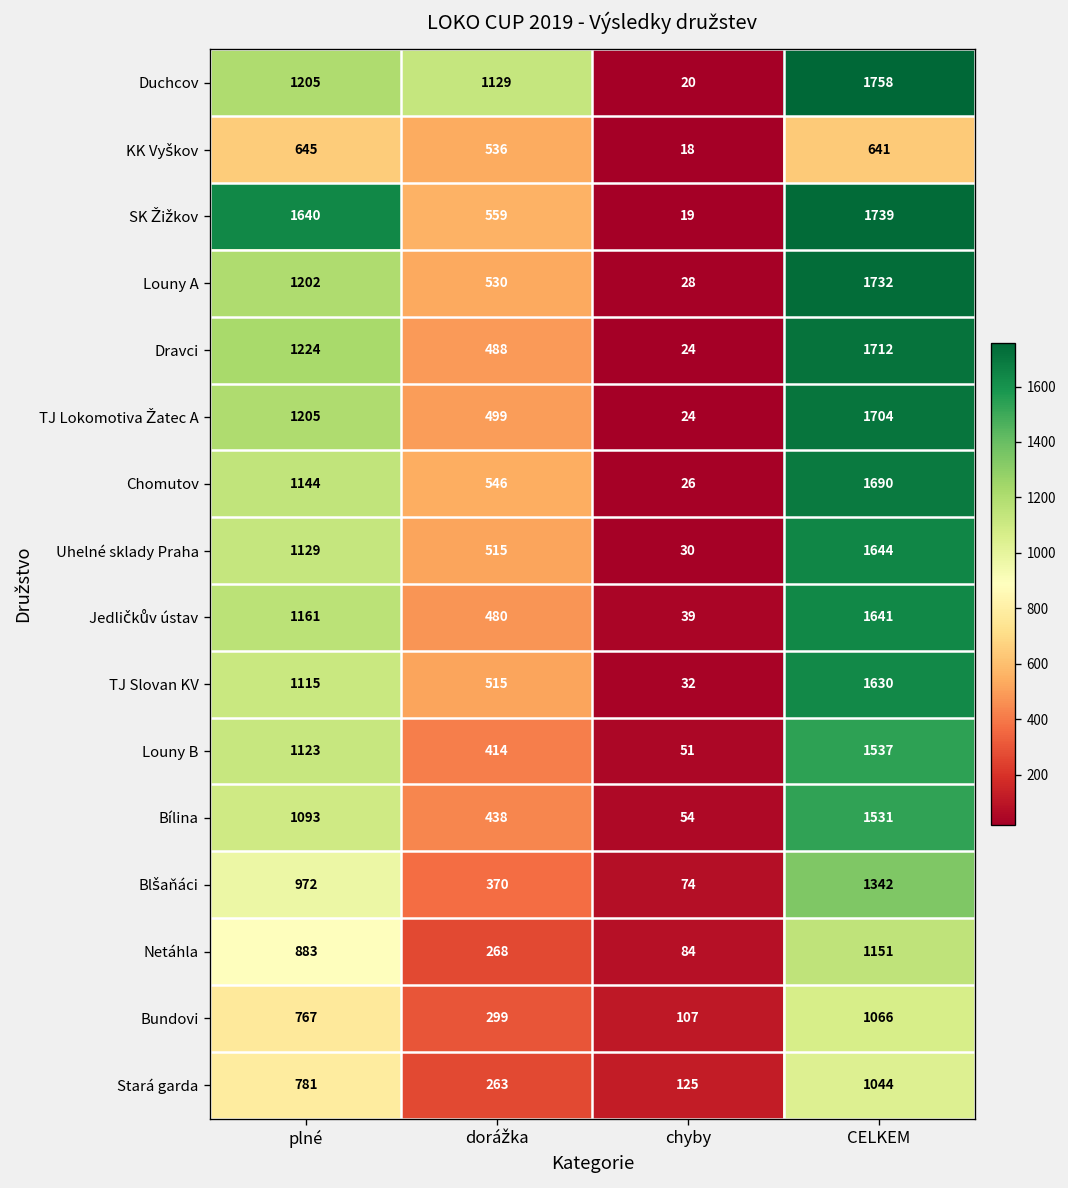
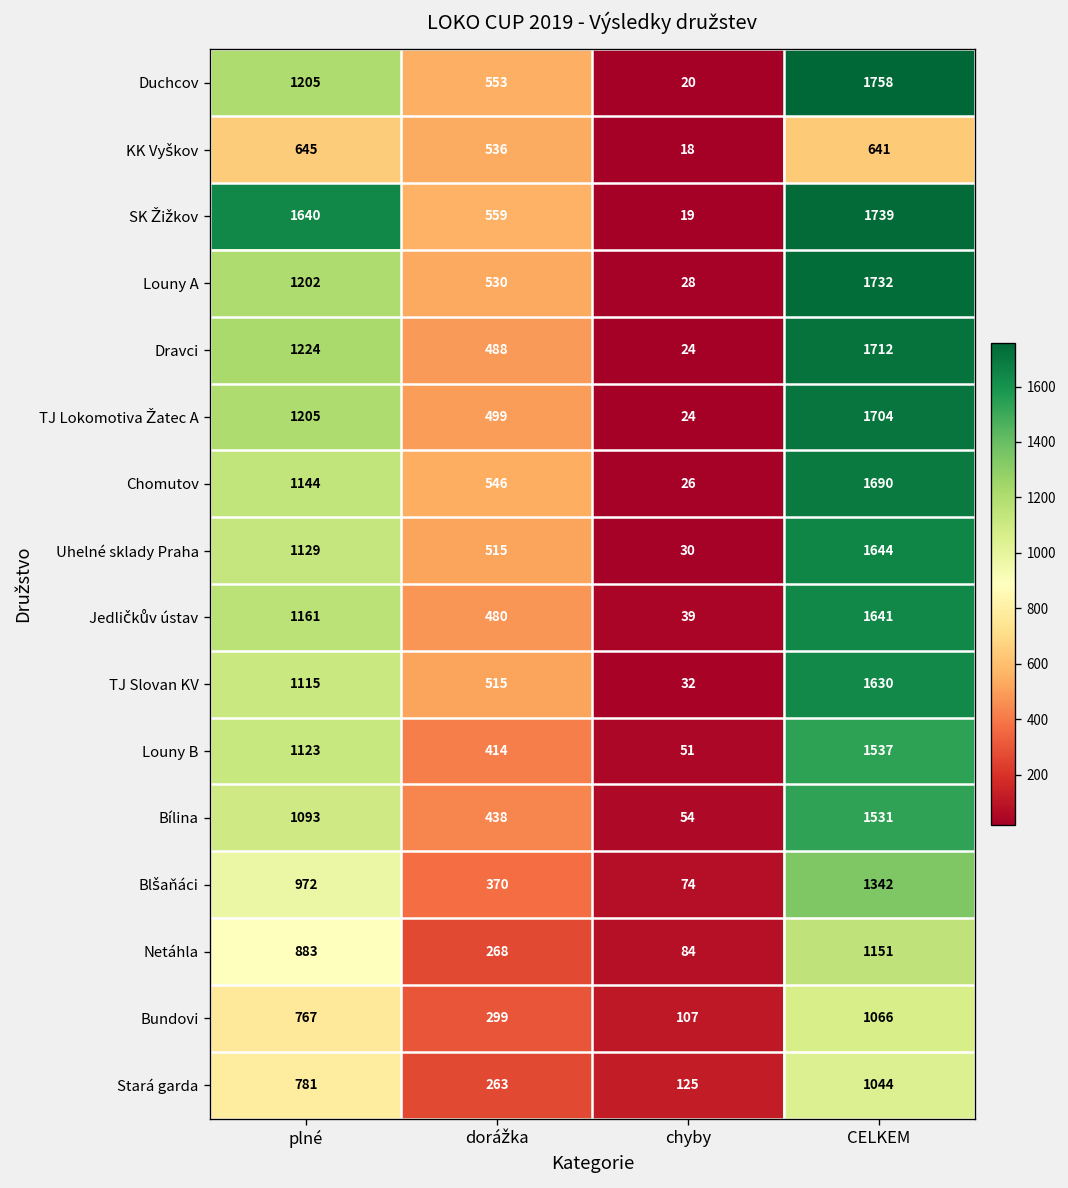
Duchcov, dorážka: 1129 -> 553
